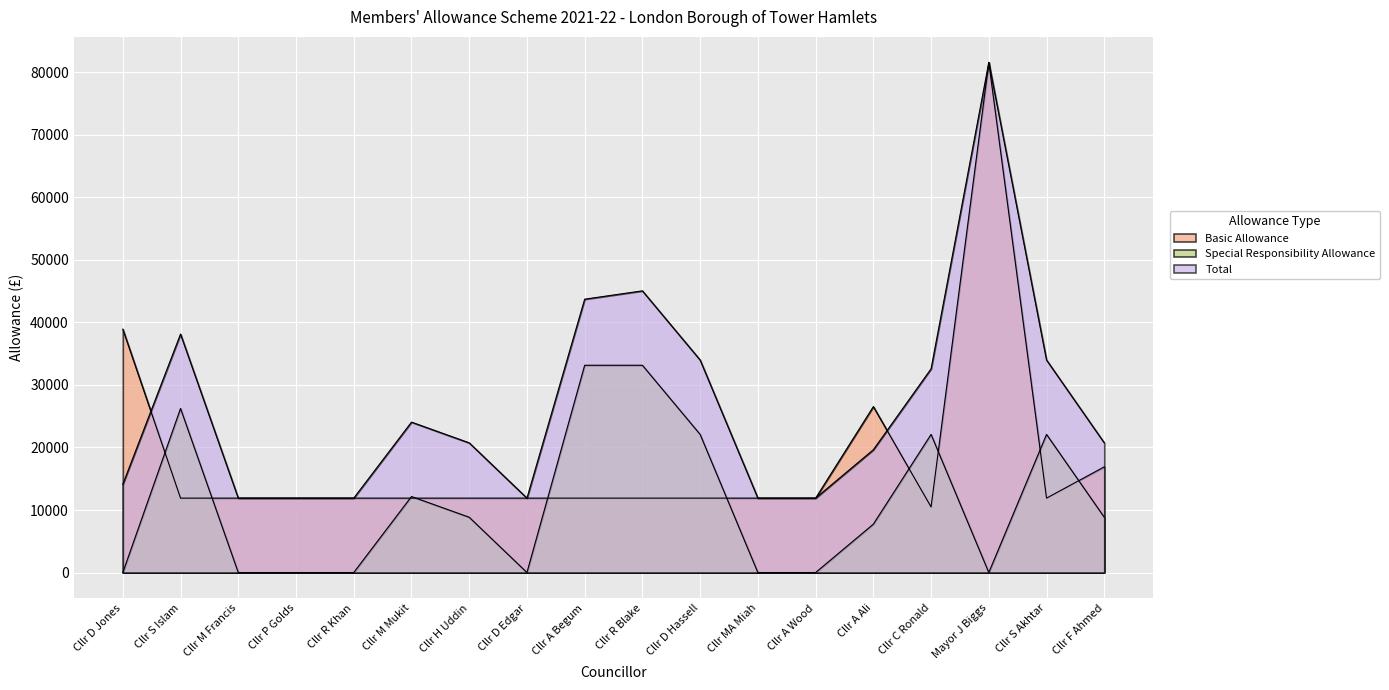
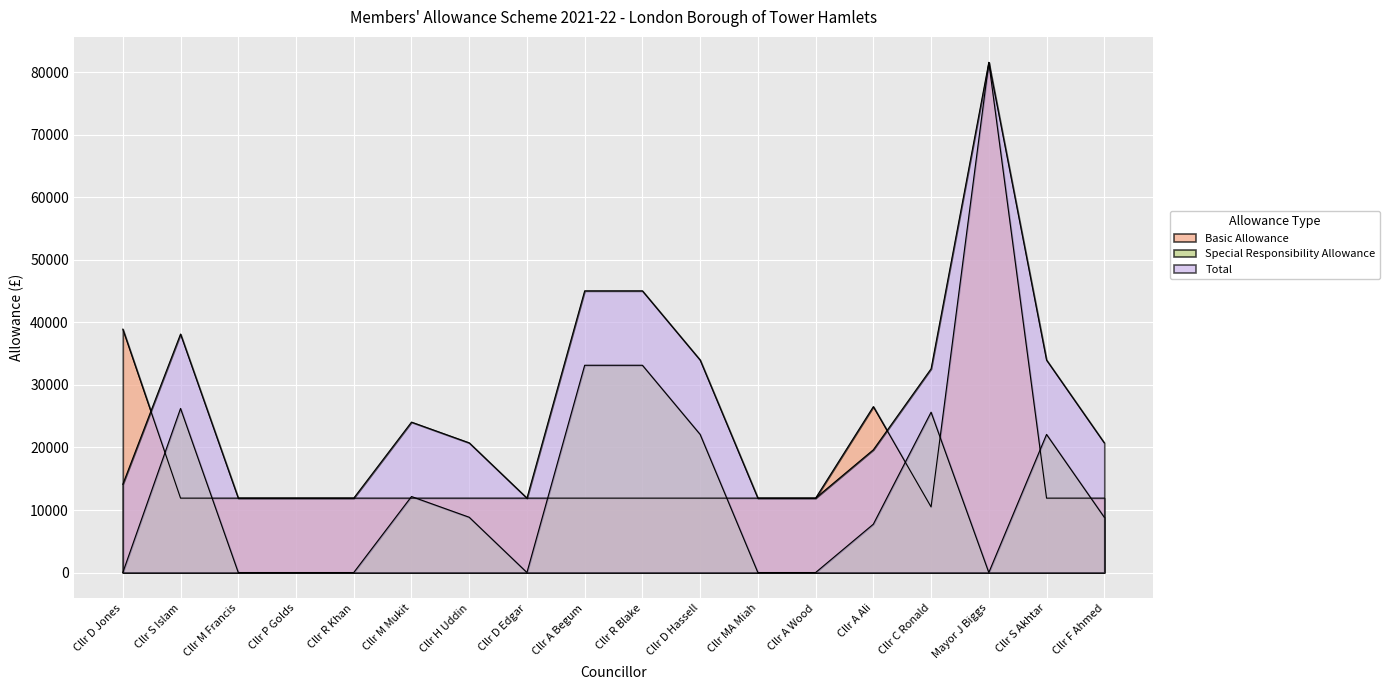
Total, Cllr A Begum: 44000 -> 45000
Special Responsibility Allowance, Cllr C Ronald: 22000 -> 26000
Basic Allowance, Cllr F Ahmed: 17000 -> 12000
